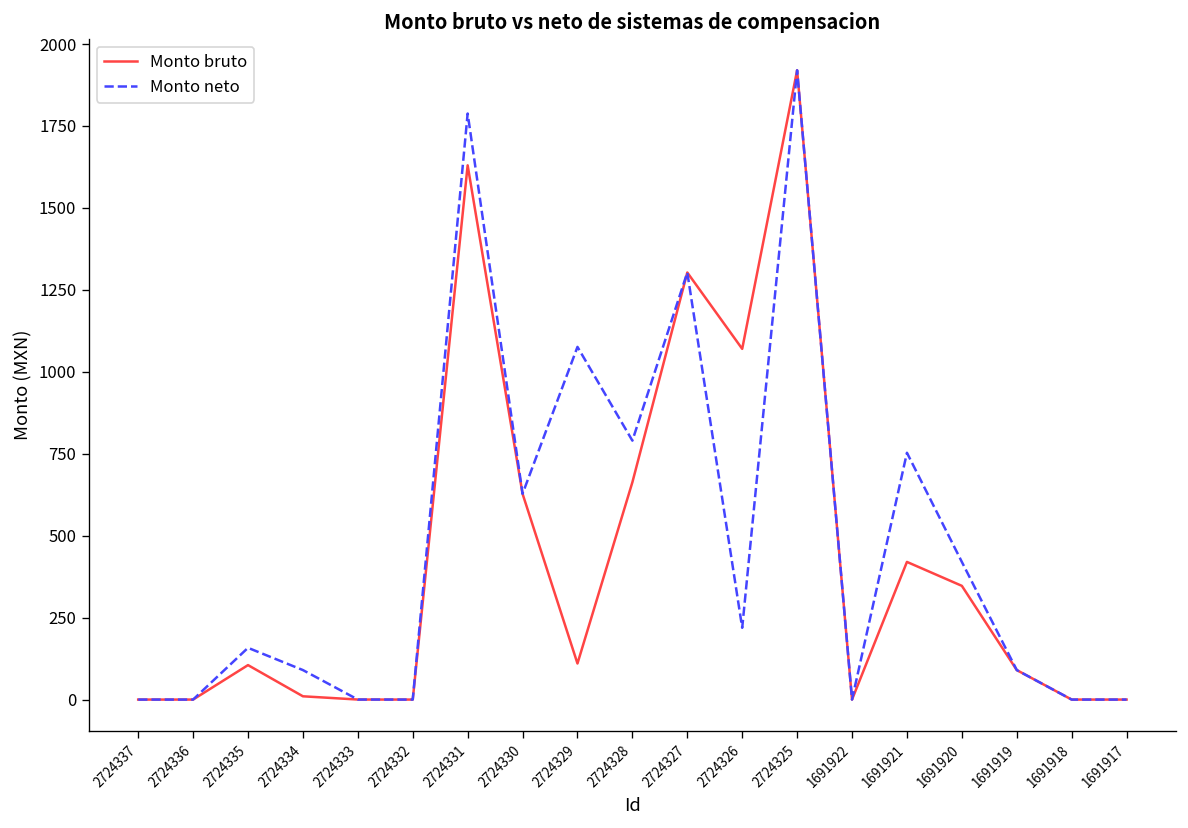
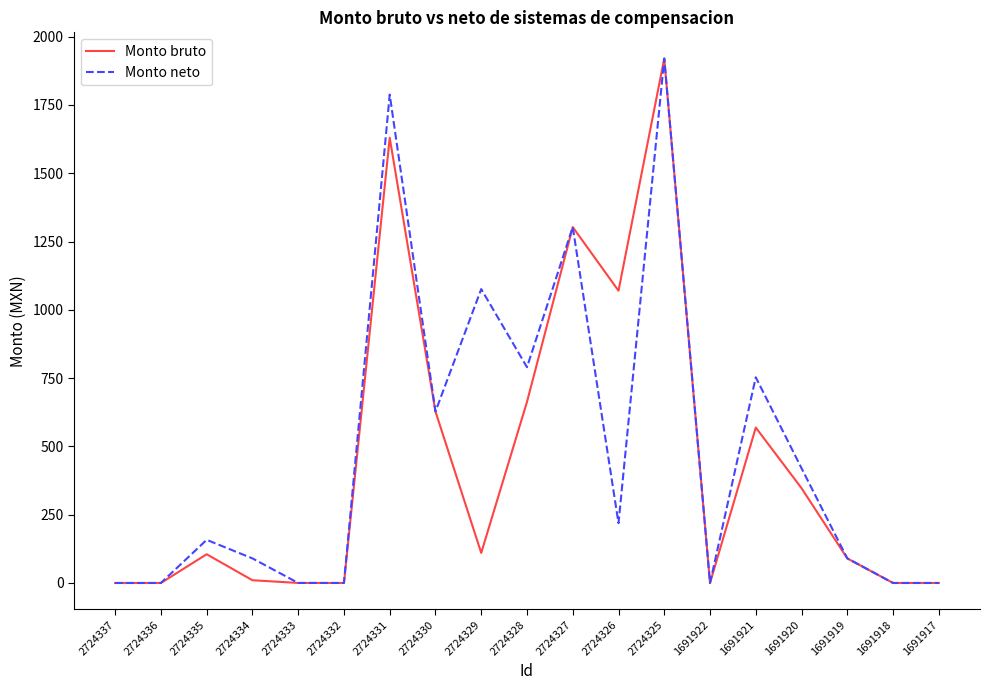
Monto bruto, 1691921: 420 -> 570
